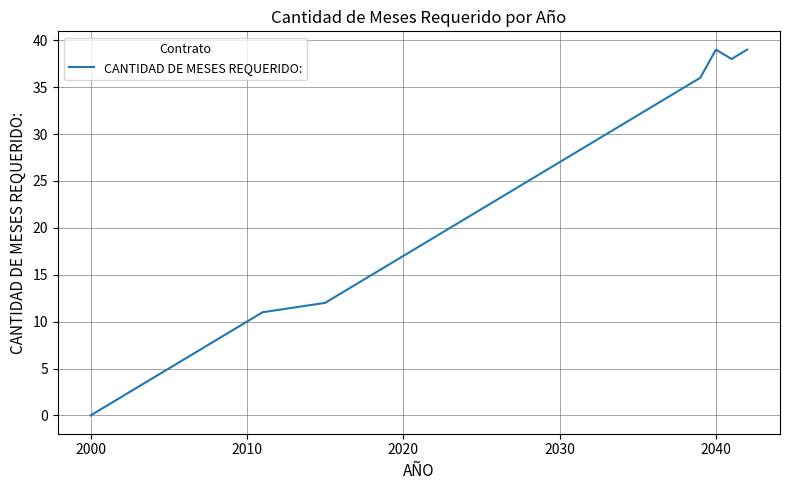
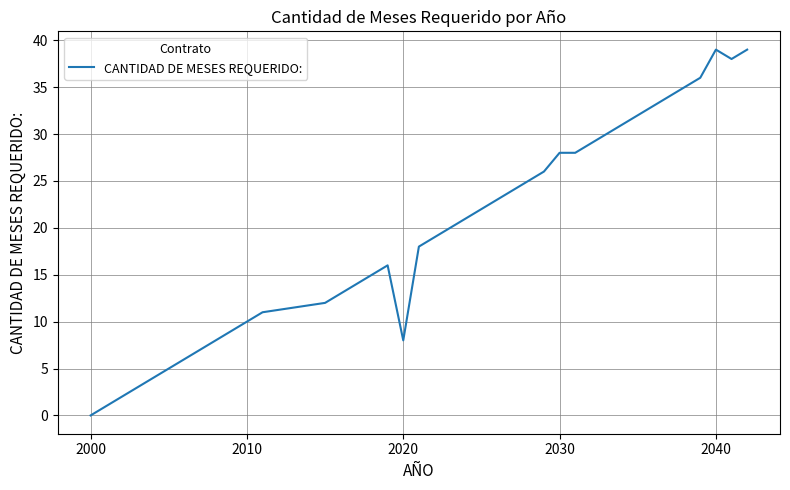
2020: 17 -> 8
2030: 27 -> 28
